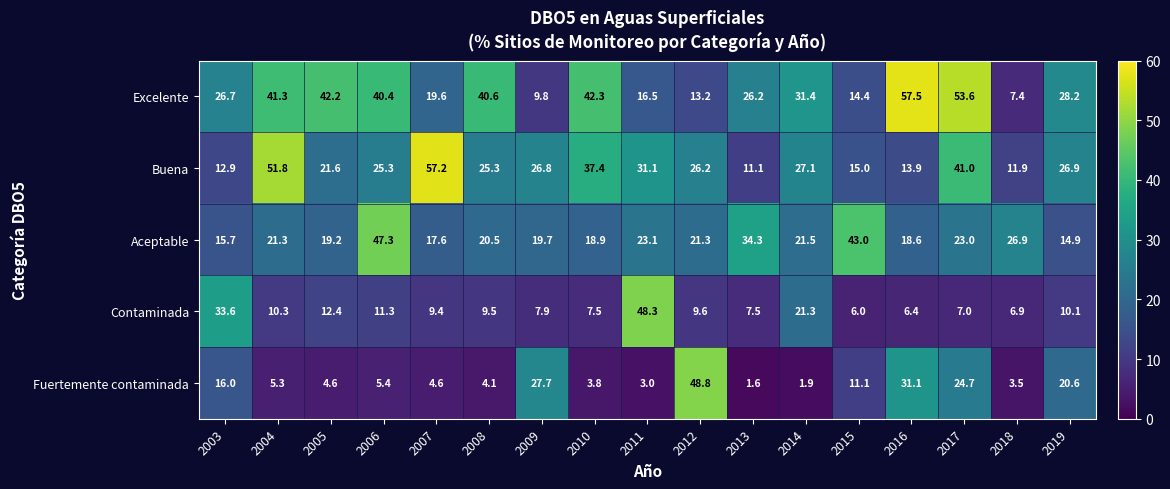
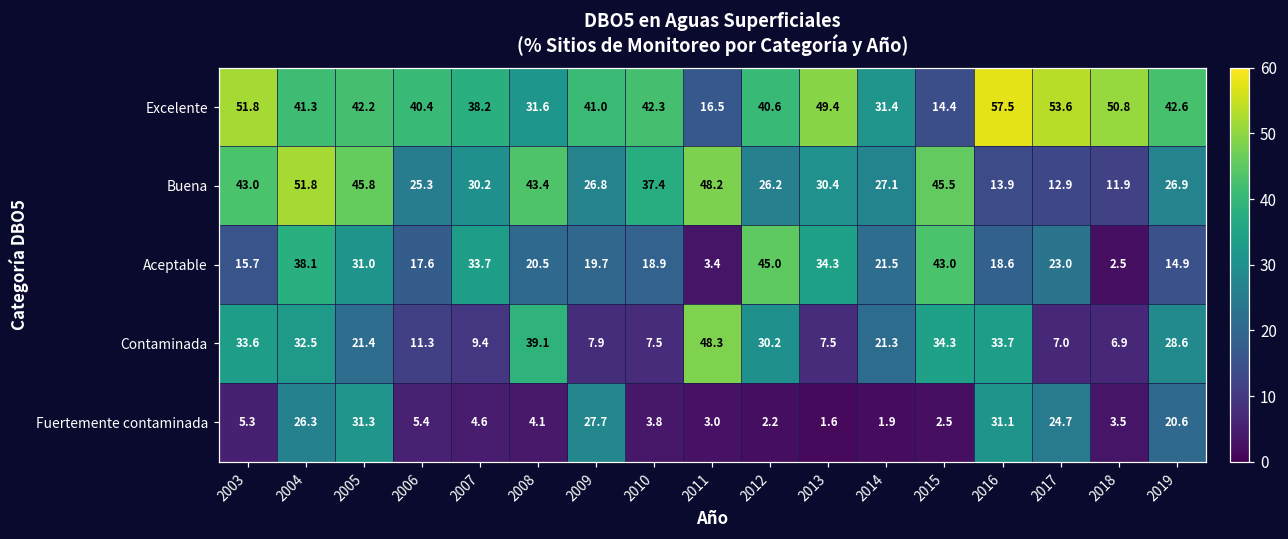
Excelente, 2003: 26.7 -> 51.8
Excelente, 2007: 19.6 -> 38.2
Excelente, 2008: 40.6 -> 31.6
Excelente, 2009: 9.8 -> 41.0
Excelente, 2012: 13.2 -> 40.6
Excelente, 2013: 26.2 -> 49.4
Excelente, 2018: 7.4 -> 50.8
Excelente, 2019: 28.2 -> 42.6
Buena, 2003: 12.9 -> 43.0
Buena, 2005: 21.6 -> 45.8
Buena, 2007: 57.2 -> 30.2
Buena, 2008: 25.3 -> 43.4
Buena, 2011: 31.1 -> 48.2
Buena, 2013: 11.1 -> 30.4
Buena, 2015: 15.0 -> 45.5
Buena, 2017: 41.0 -> 12.9
Aceptable, 2004: 21.3 -> 38.1
Aceptable, 2005: 19.2 -> 31.0
Aceptable, 2006: 47.3 -> 17.6
Aceptable, 2007: 17.6 -> 33.7
Aceptable, 2011: 23.1 -> 3.4
Aceptable, 2012: 21.3 -> 45.0
Aceptable, 2018: 26.9 -> 2.5
Contaminada, 2004: 10.3 -> 32.5
Contaminada, 2005: 12.4 -> 21.4
Contaminada, 2008: 9.5 -> 39.1
Contaminada, 2012: 9.6 -> 30.2
Contaminada, 2015: 6.0 -> 34.3
Contaminada, 2016: 6.4 -> 33.7
Contaminada, 2019: 10.1 -> 28.6
Fuertemente contaminada, 2003: 16.0 -> 5.3
Fuertemente contaminada, 2004: 5.3 -> 26.3
Fuertemente contaminada, 2005: 4.6 -> 31.3
Fuertemente contaminada, 2012: 48.8 -> 2.2
Fuertemente contaminada, 2015: 11.1 -> 2.5
